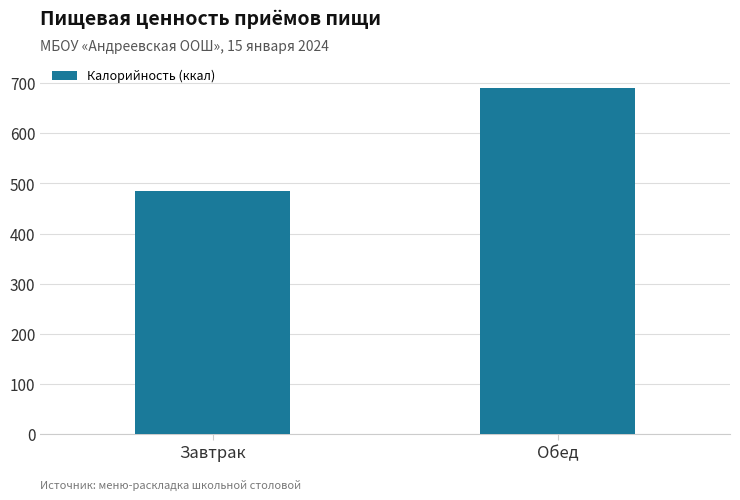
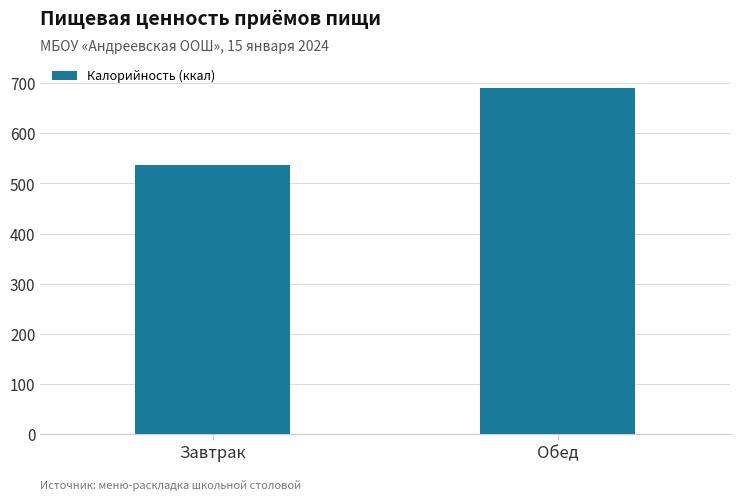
Завтрак: 490 -> 540
